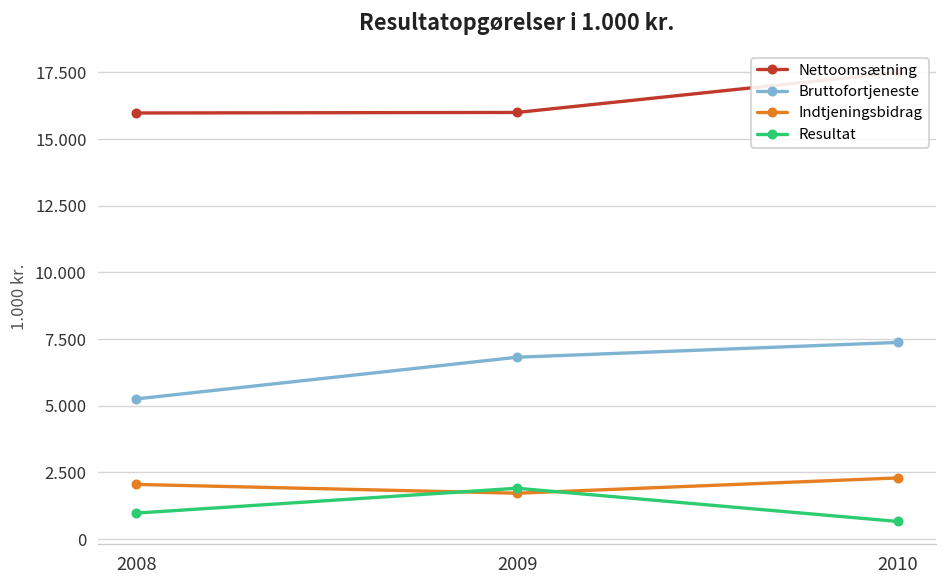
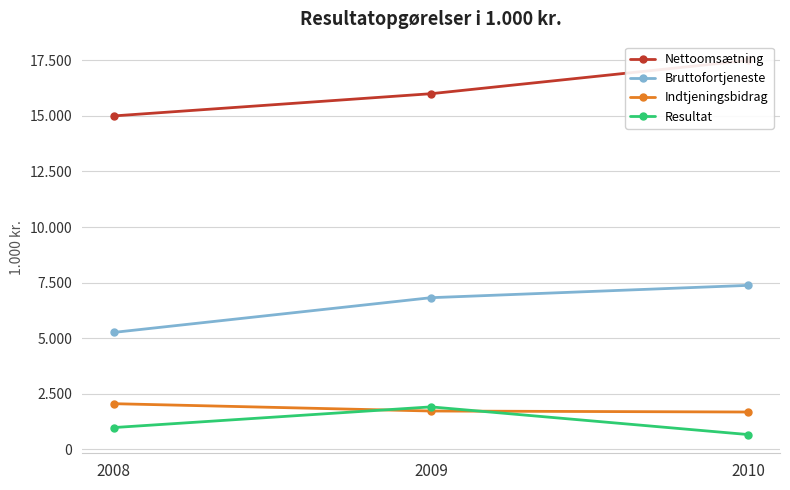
Nettoomsætning, 2008: 16.0 -> 15.0
Indtjeningsbidrag, 2010: 2.3 -> 1.7
